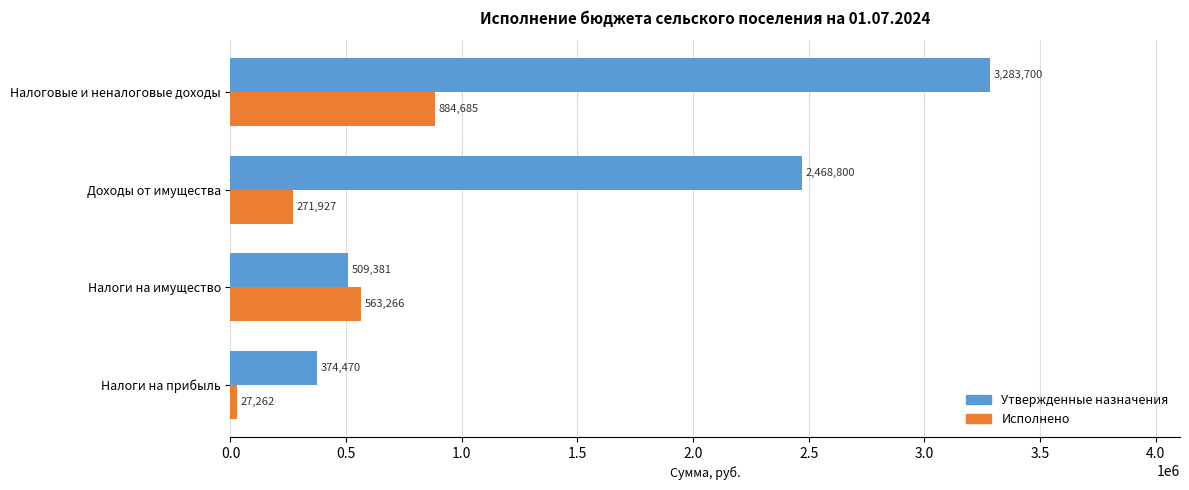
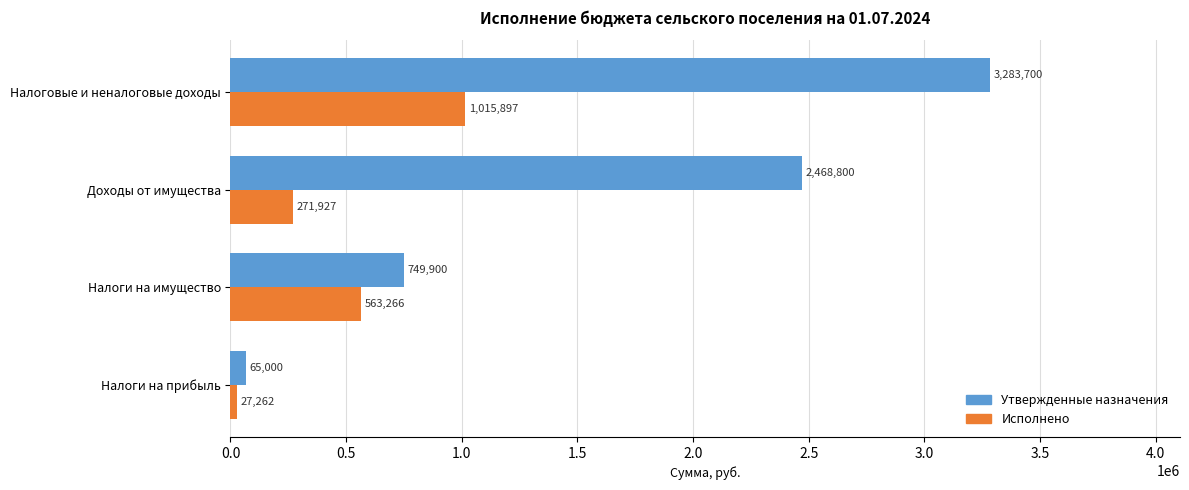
Исполнено, Налоговые и неналоговые доходы: 884,685 -> 1,015,897
Утвержденные назначения, Налоги на имущество: 509,381 -> 749,900
Утвержденные назначения, Налоги на прибыль: 374,470 -> 65,000
